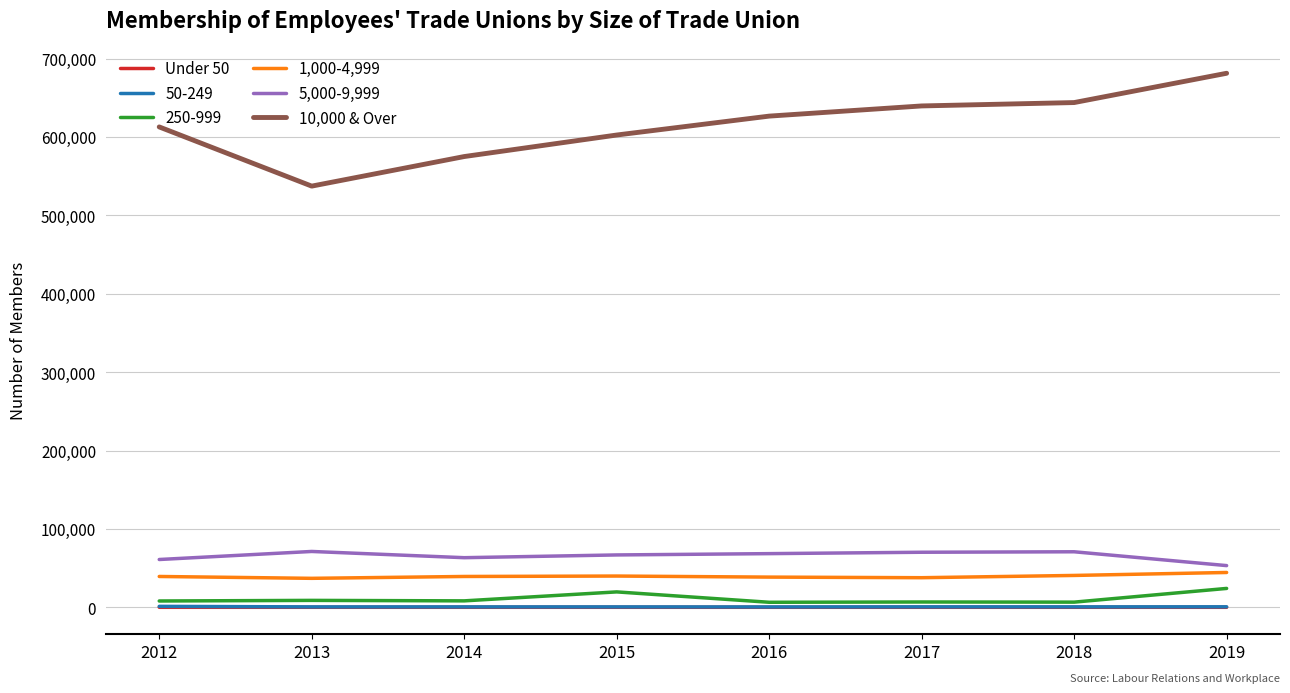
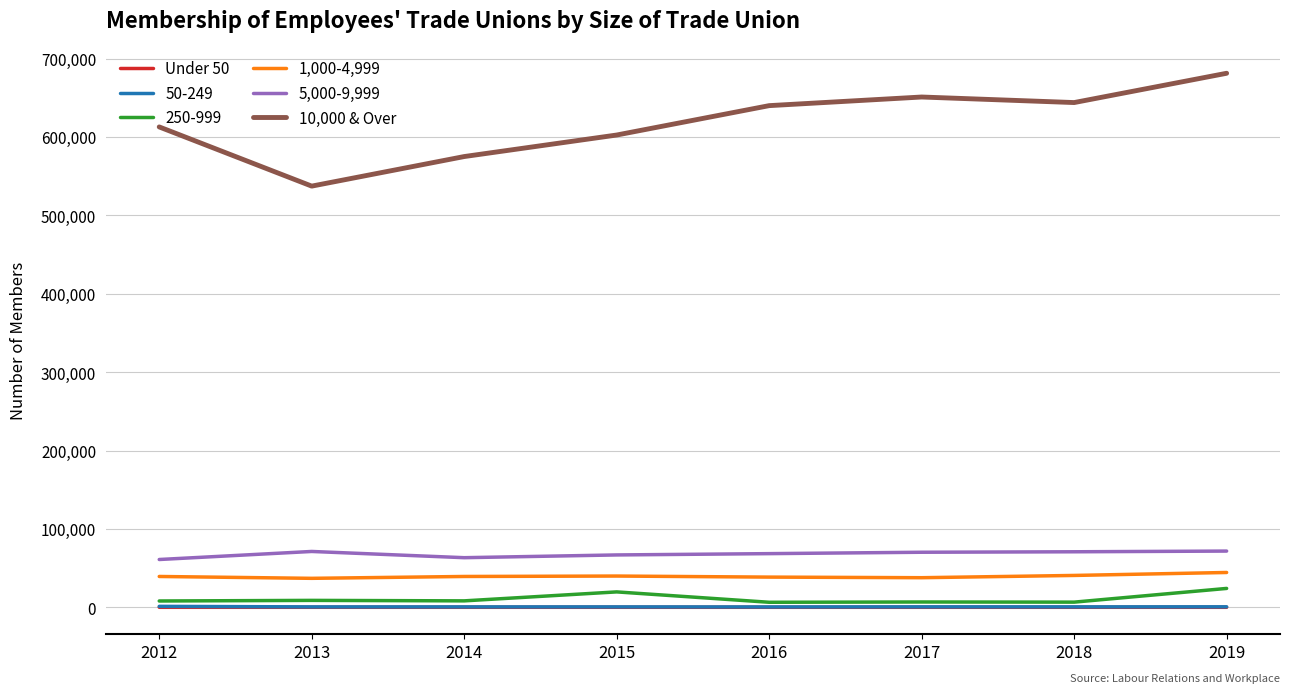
10,000 & Over, 2016: 630,000 -> 640,000
10,000 & Over, 2017: 640,000 -> 650,000
5,000-9,999, 2019: 50,000 -> 70,000
